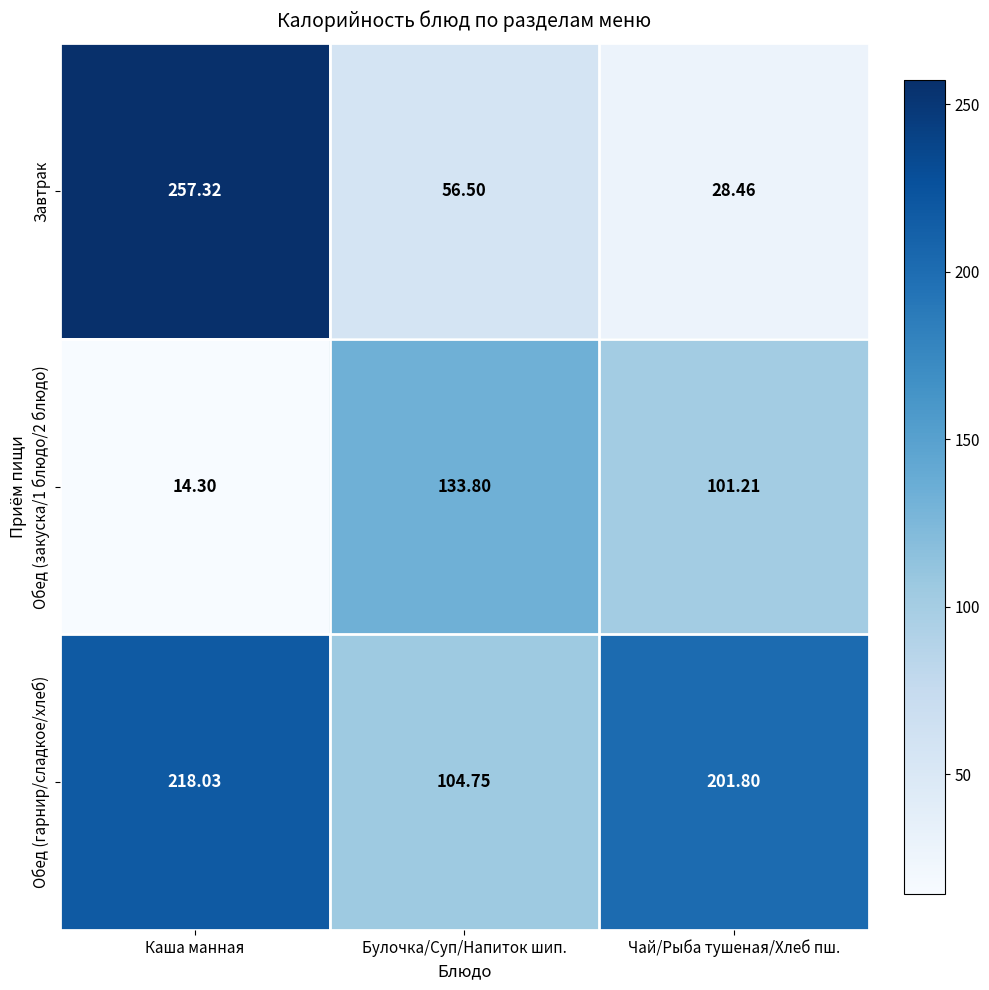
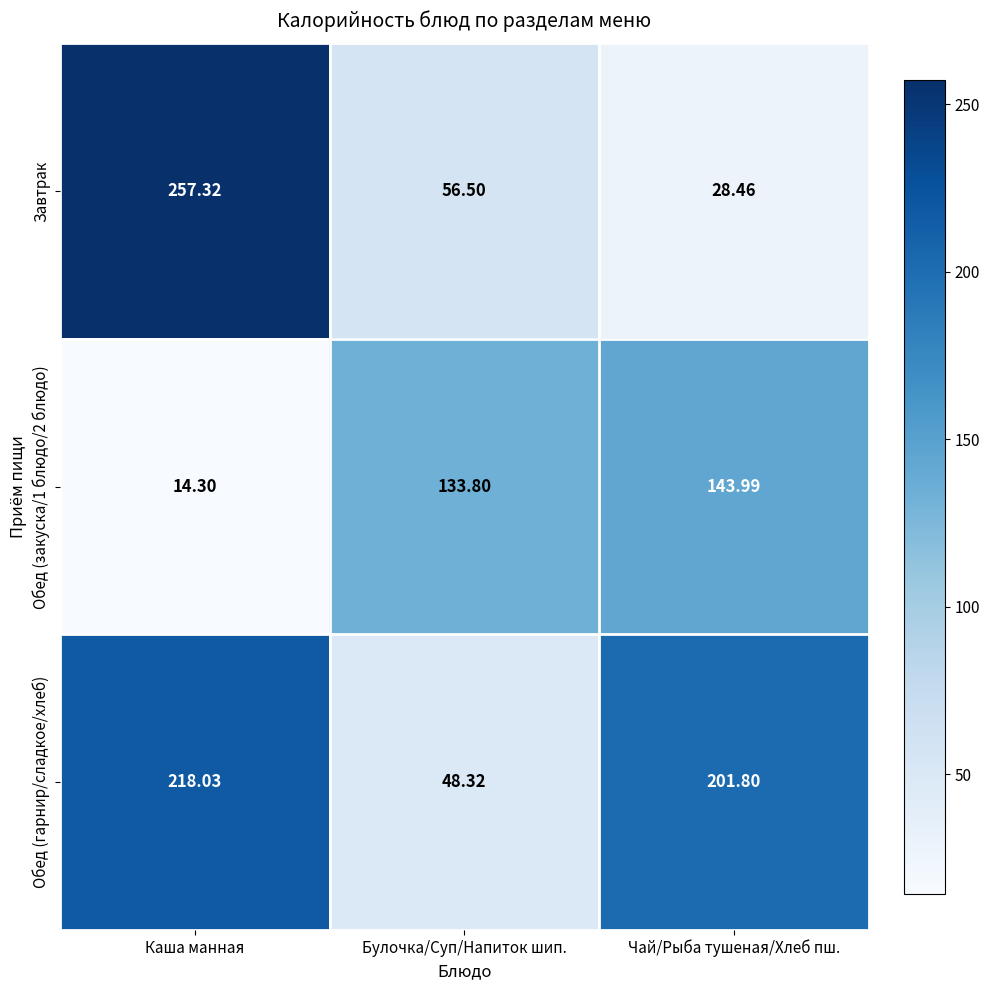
Обед (закуска/1 блюдо/2 блюдо), Чай/Рыба тушеная/Хлеб пш.: 101.21 -> 143.99
Обед (гарнир/сладкое/хлеб), Булочка/Суп/Напиток шип.: 104.75 -> 48.32
